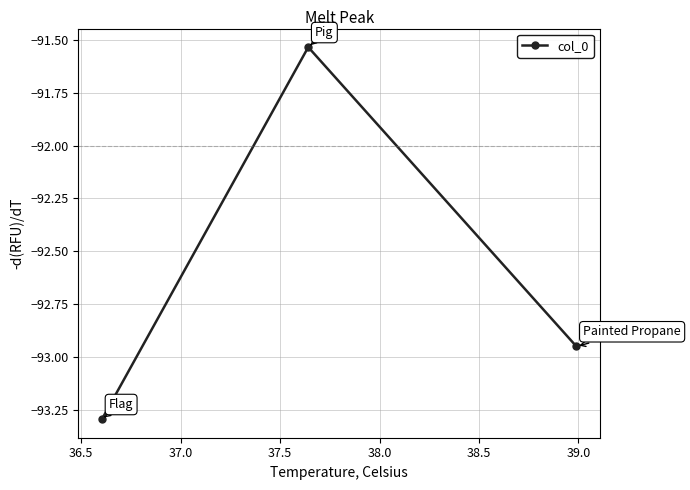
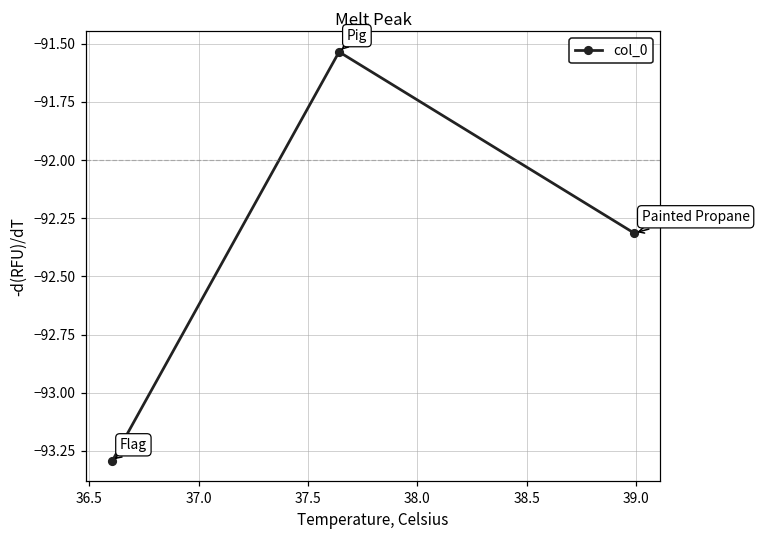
39.0: -92.95 -> -92.31
